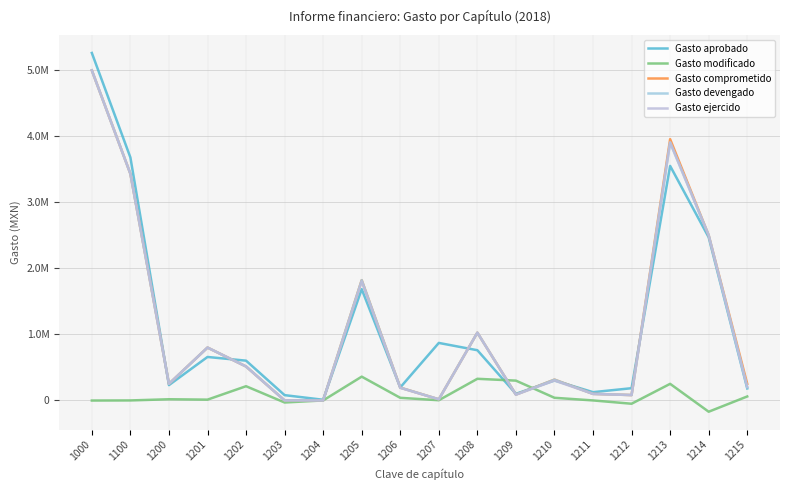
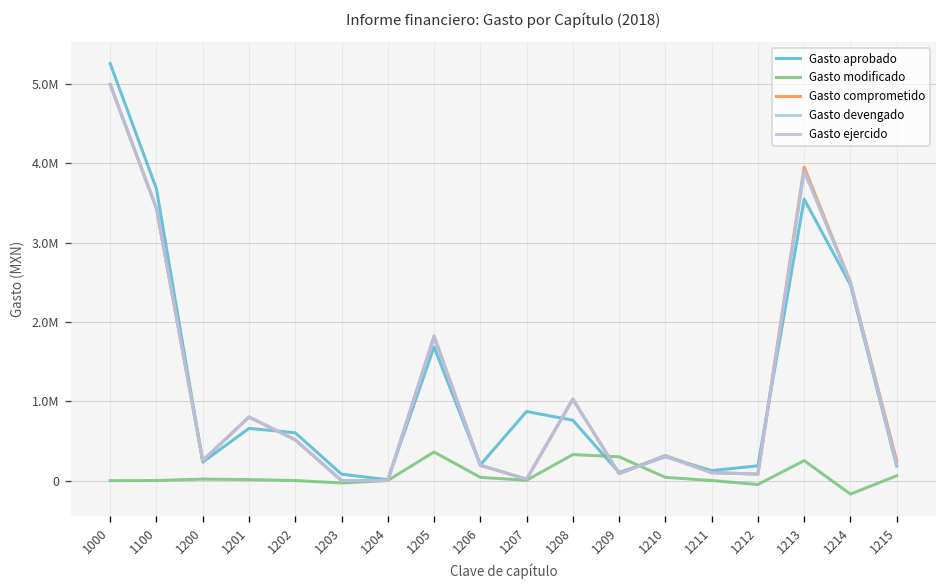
Gasto modificado, 1202: 200000 -> 0
